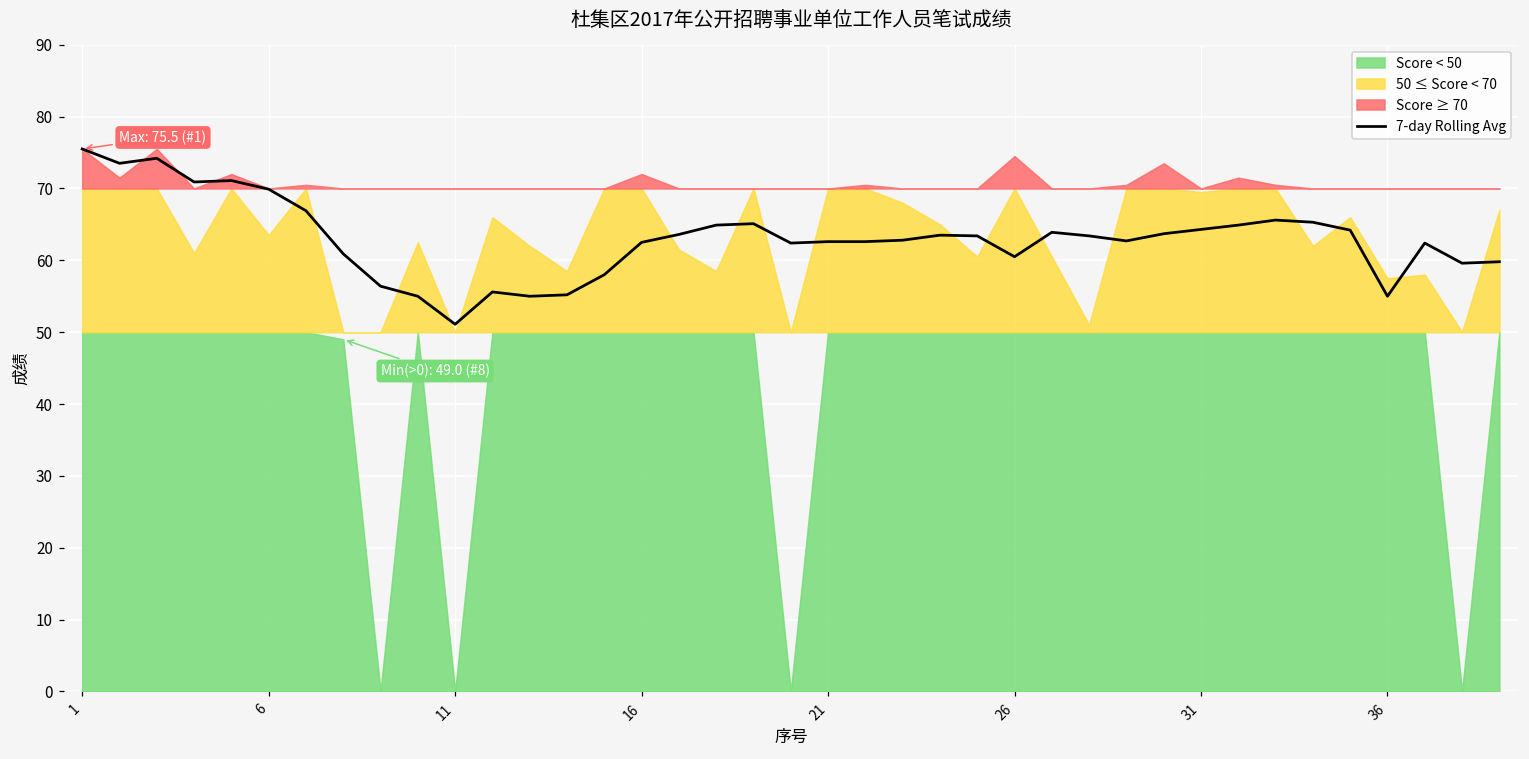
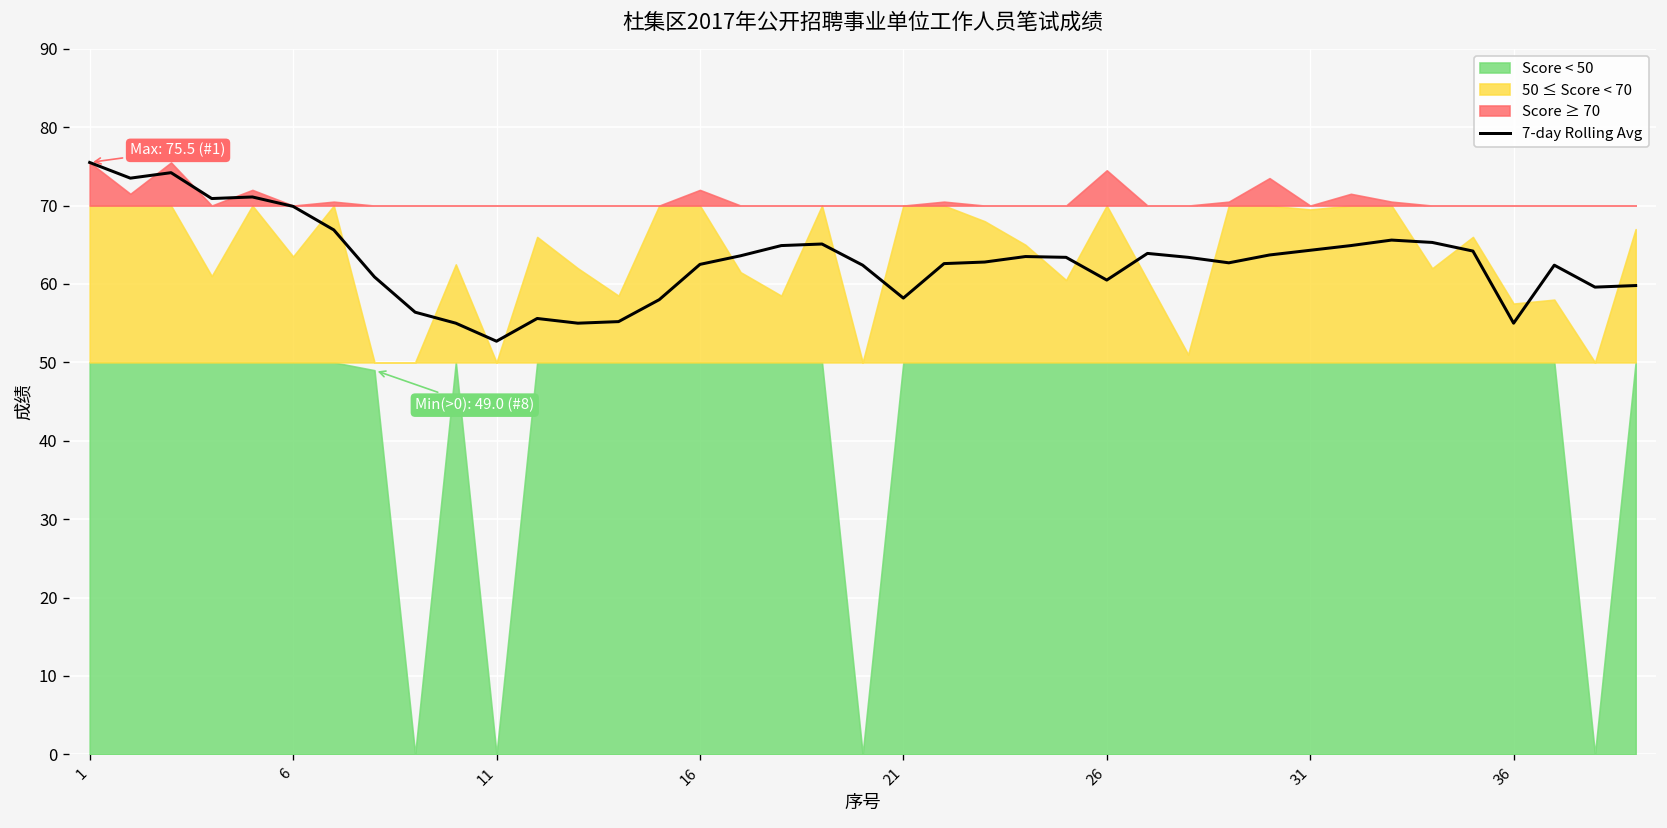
7-day Rolling Avg, 11: 51 -> 53
7-day Rolling Avg, 21: 63 -> 58
